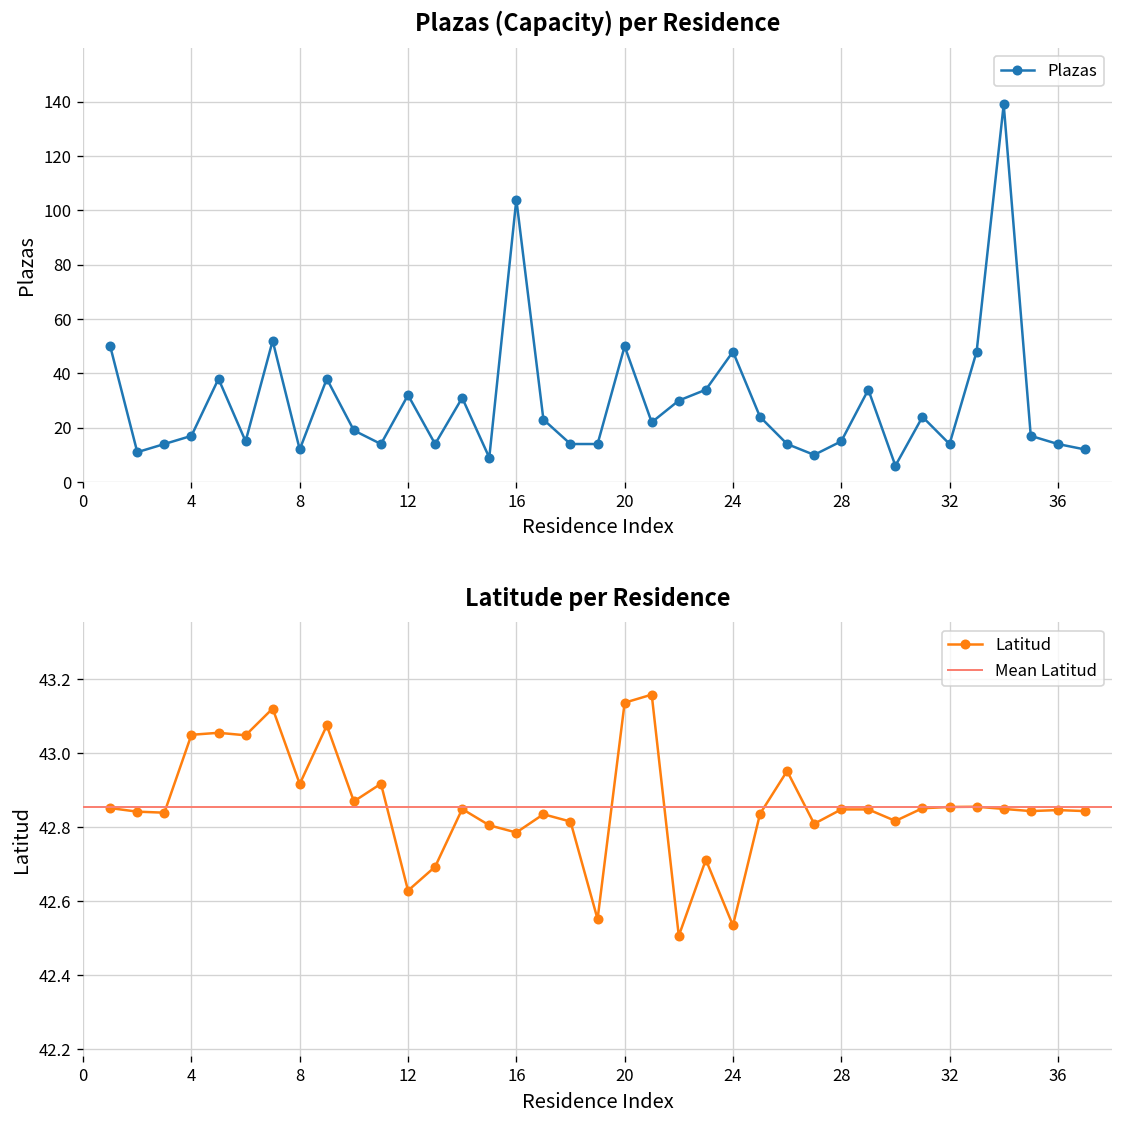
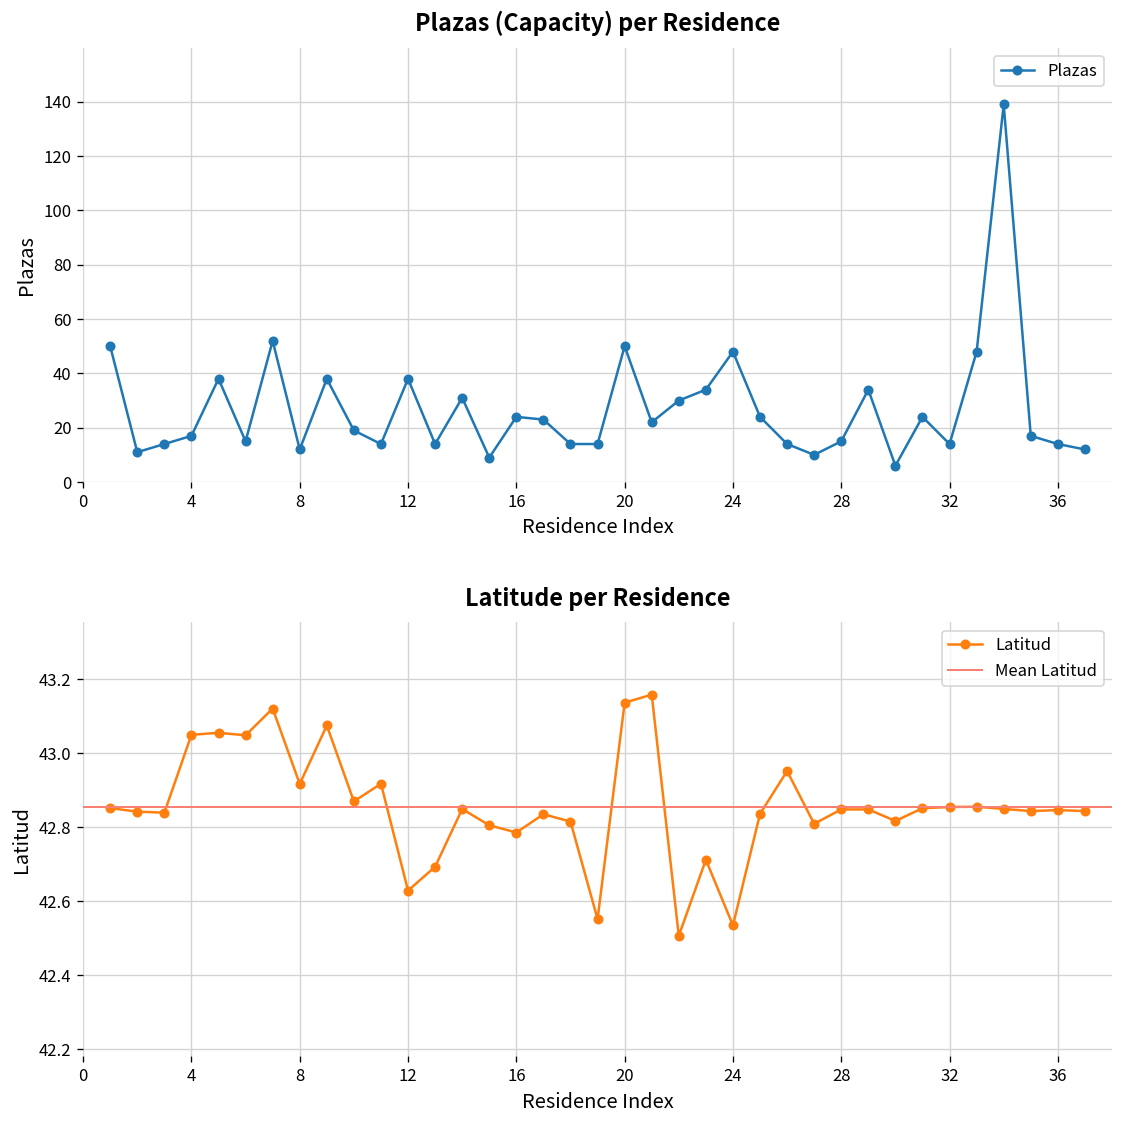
Plazas (Capacity) per Residence, 12: 32 -> 38
Plazas (Capacity) per Residence, 16: 104 -> 24
